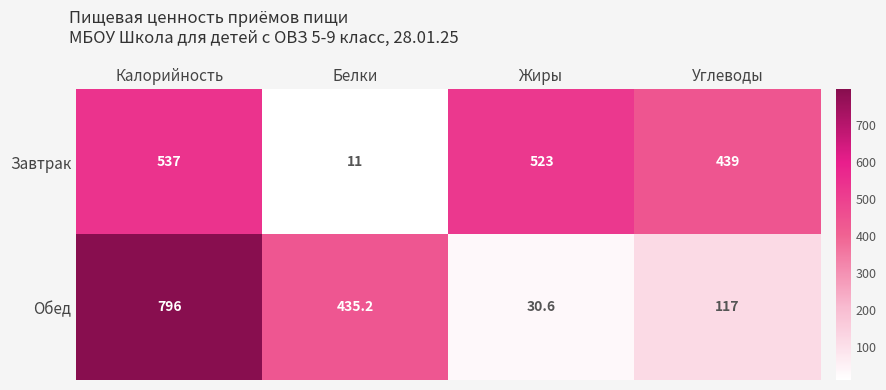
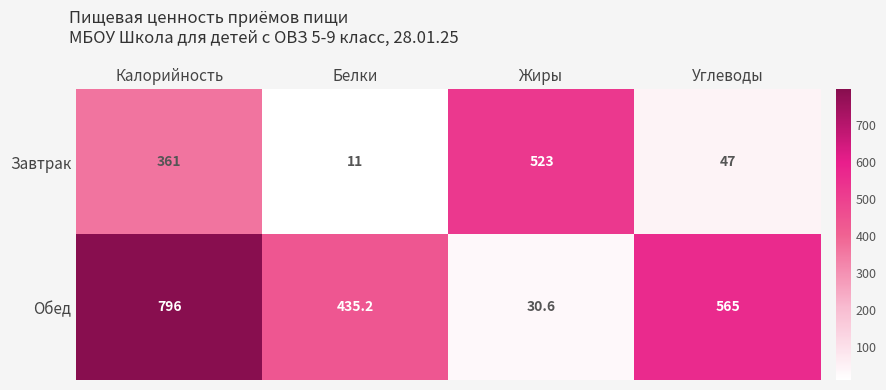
Завтрак, Калорийность: 537 -> 361
Завтрак, Углеводы: 439 -> 47
Обед, Углеводы: 117 -> 565
